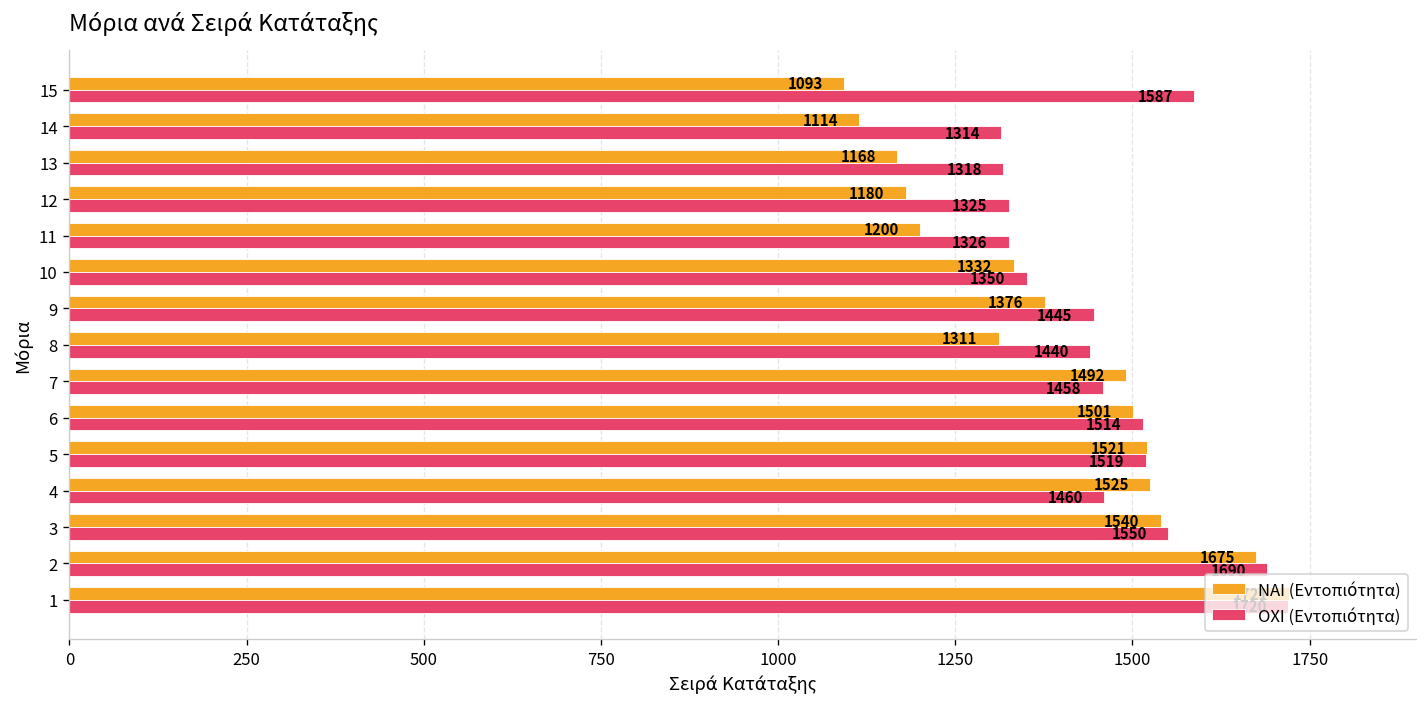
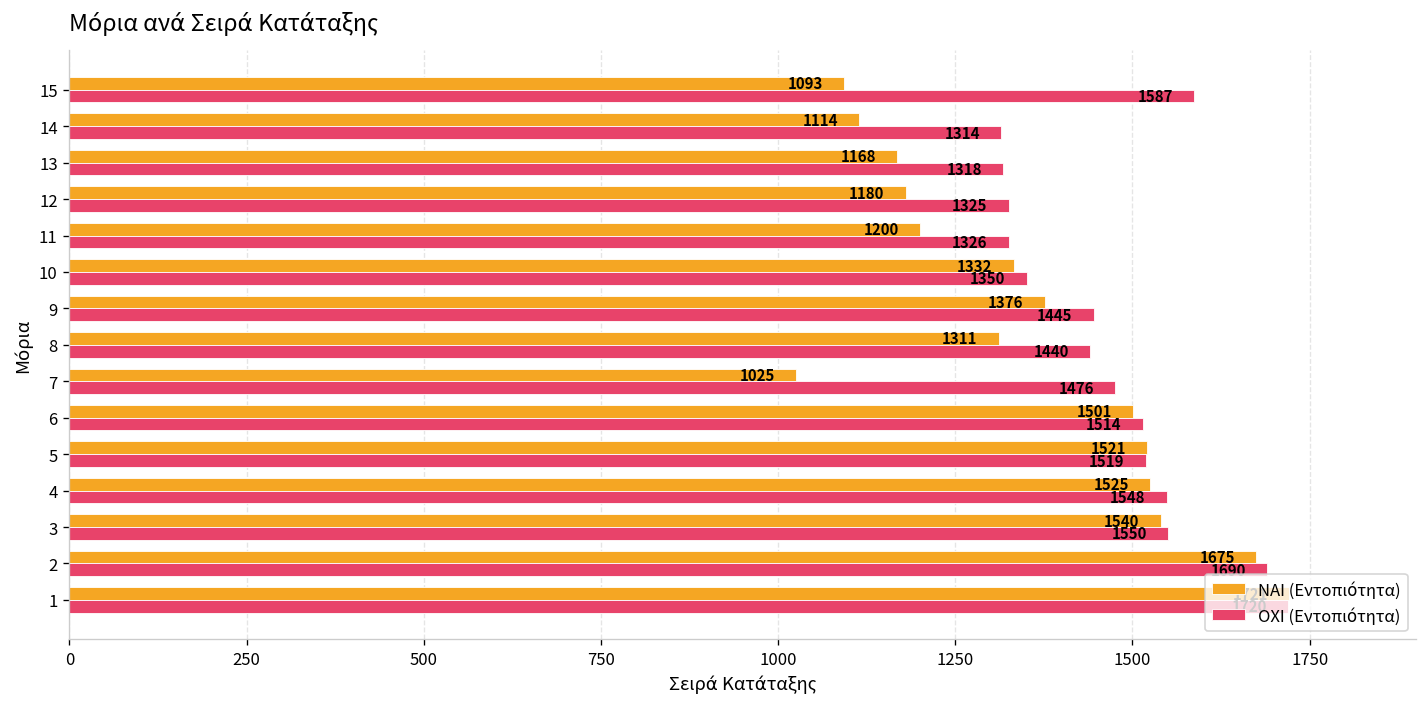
ΝΑΙ (Εντοπιότητα), 7: 1492 -> 1025
ΟΧΙ (Εντοπιότητα), 7: 1458 -> 1476
ΟΧΙ (Εντοπιότητα), 4: 1460 -> 1548
